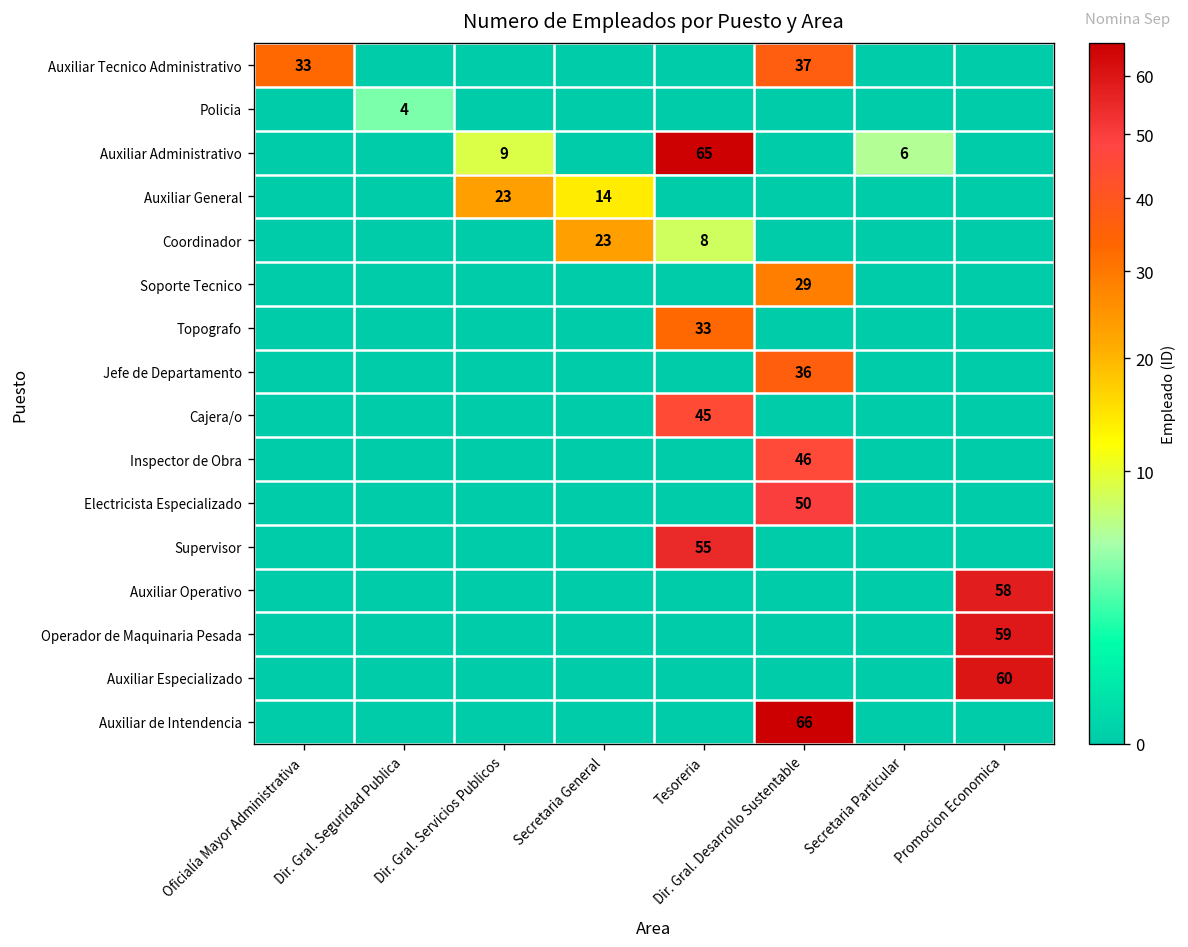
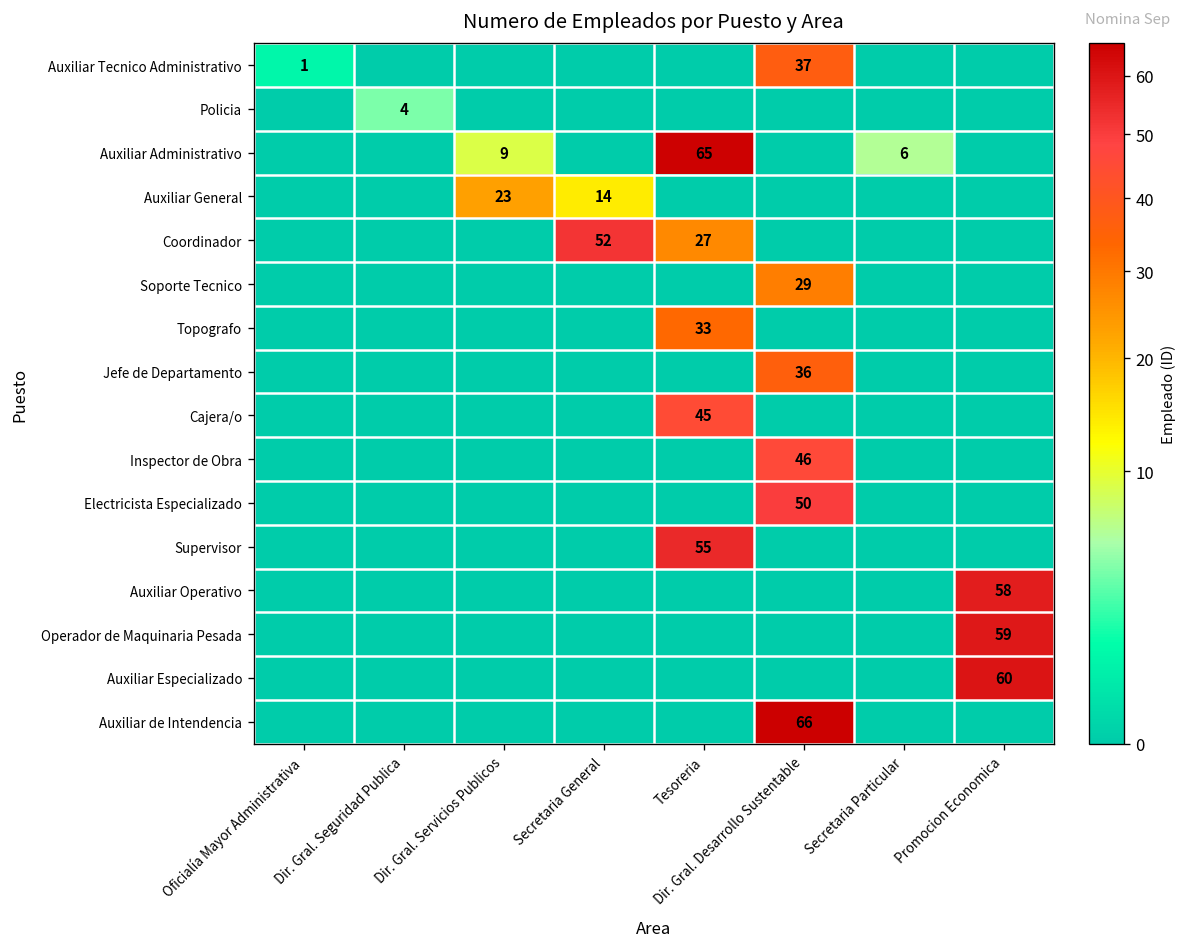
Auxiliar Tecnico Administrativo, Oficialía Mayor Administrativa: 33 -> 1
Coordinador, Secretaria General: 23 -> 52
Coordinador, Tesoreria: 8 -> 27
